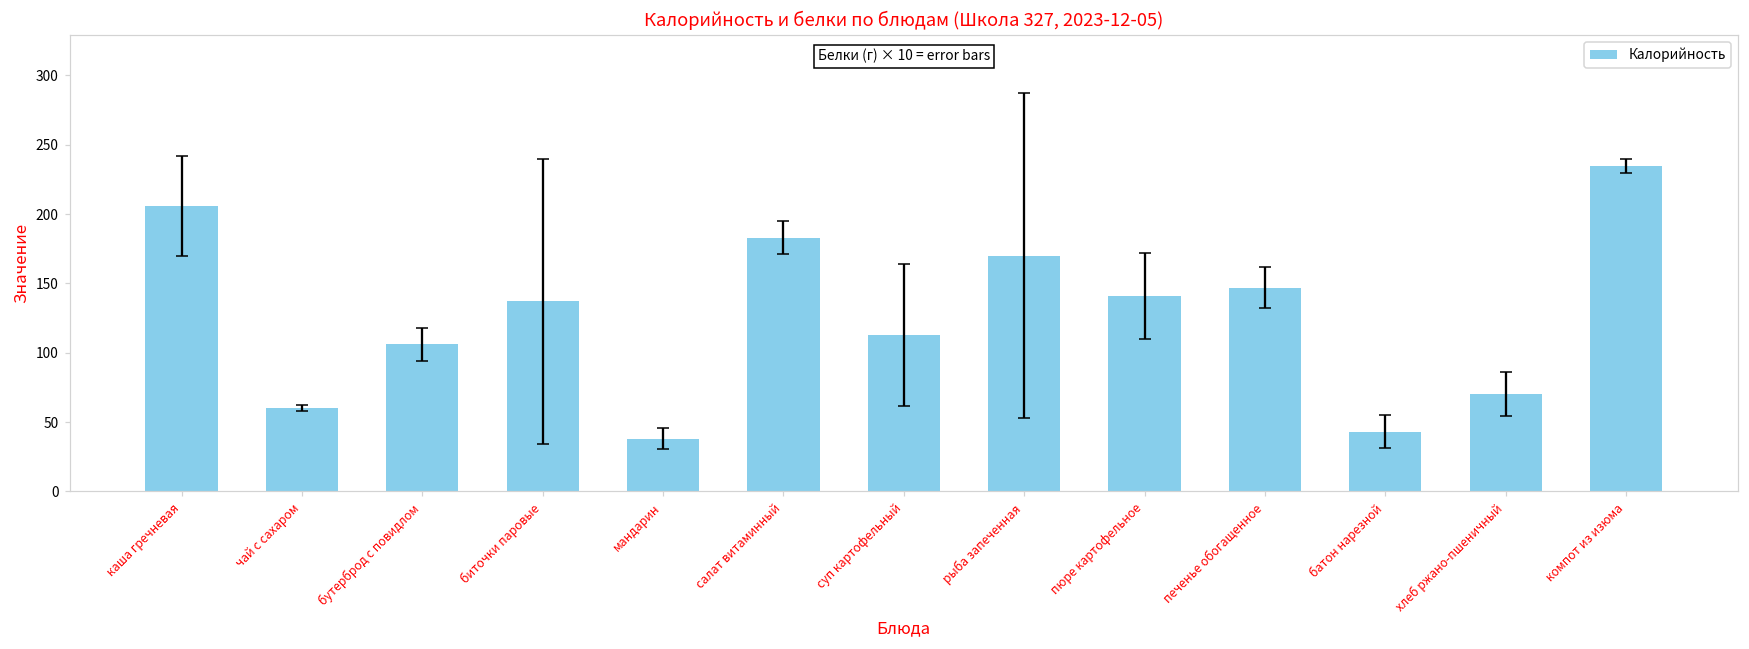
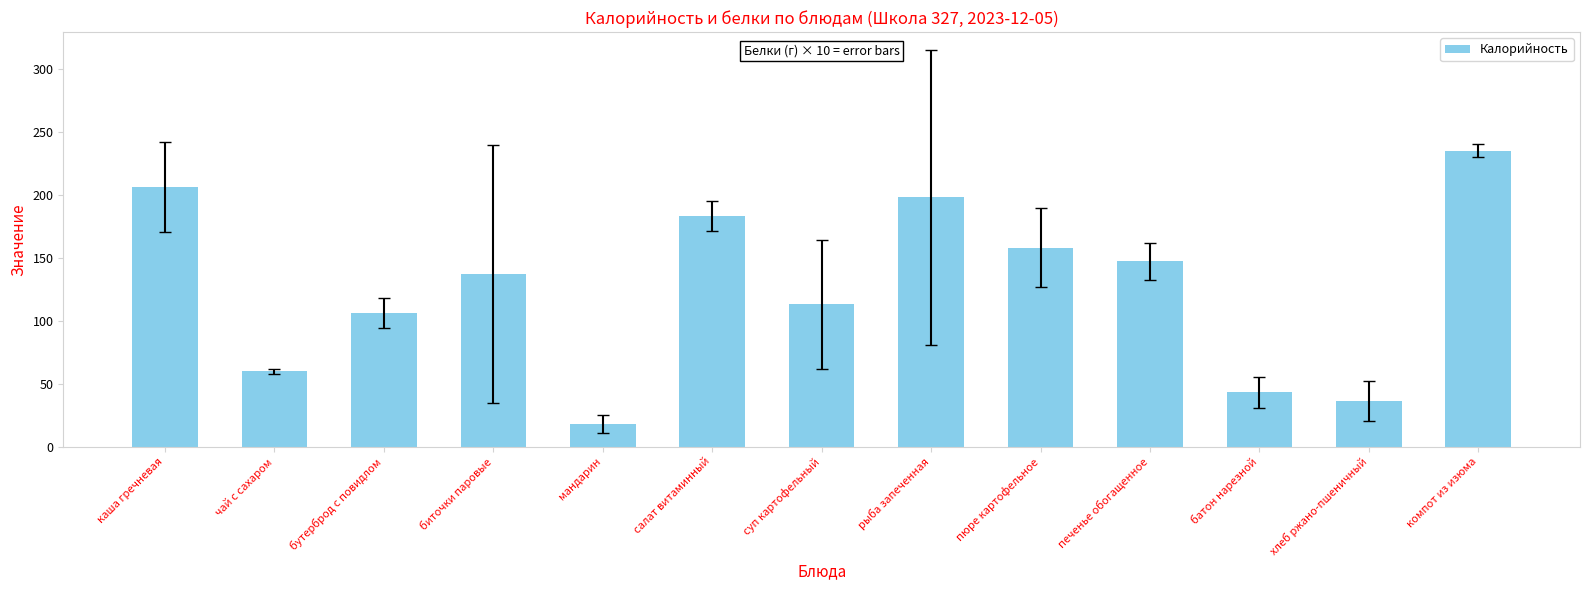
Калорийность, мандарин: 38 -> 18
Калорийность, рыба запеченная: 170 -> 198
Калорийность, пюре картофельное: 141 -> 158
Калорийность, хлеб ржано-пшеничный: 70 -> 36
